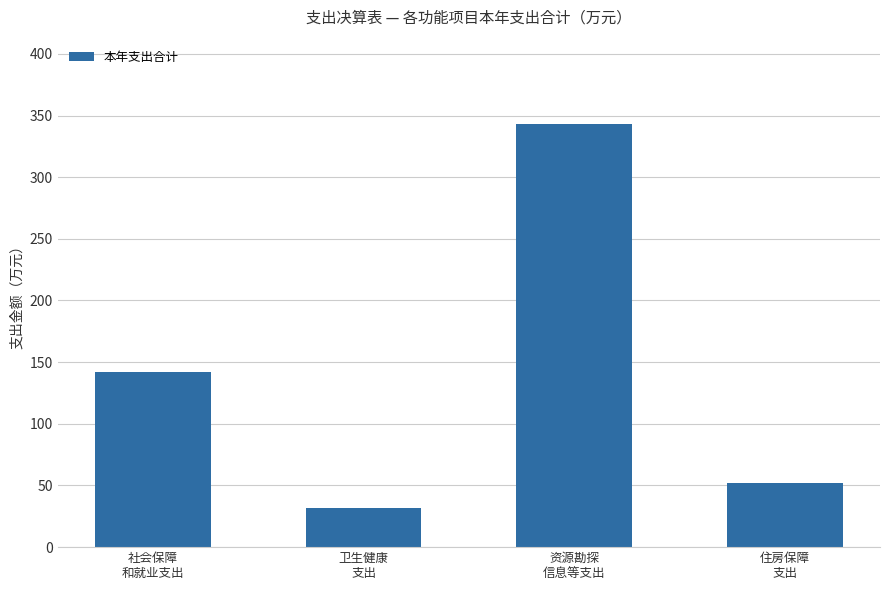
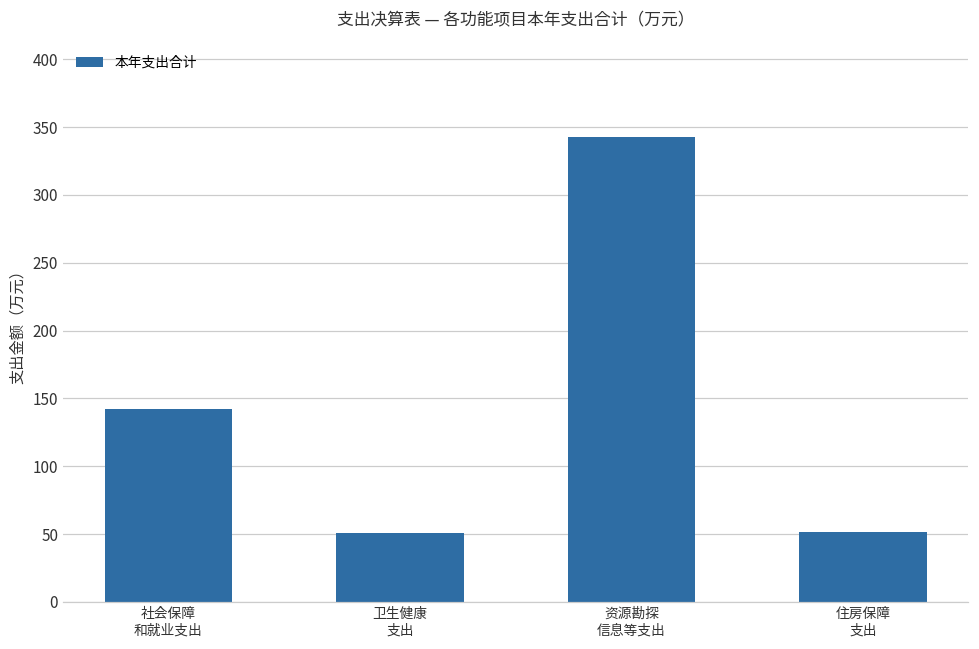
卫生健康 支出: 31 -> 51
